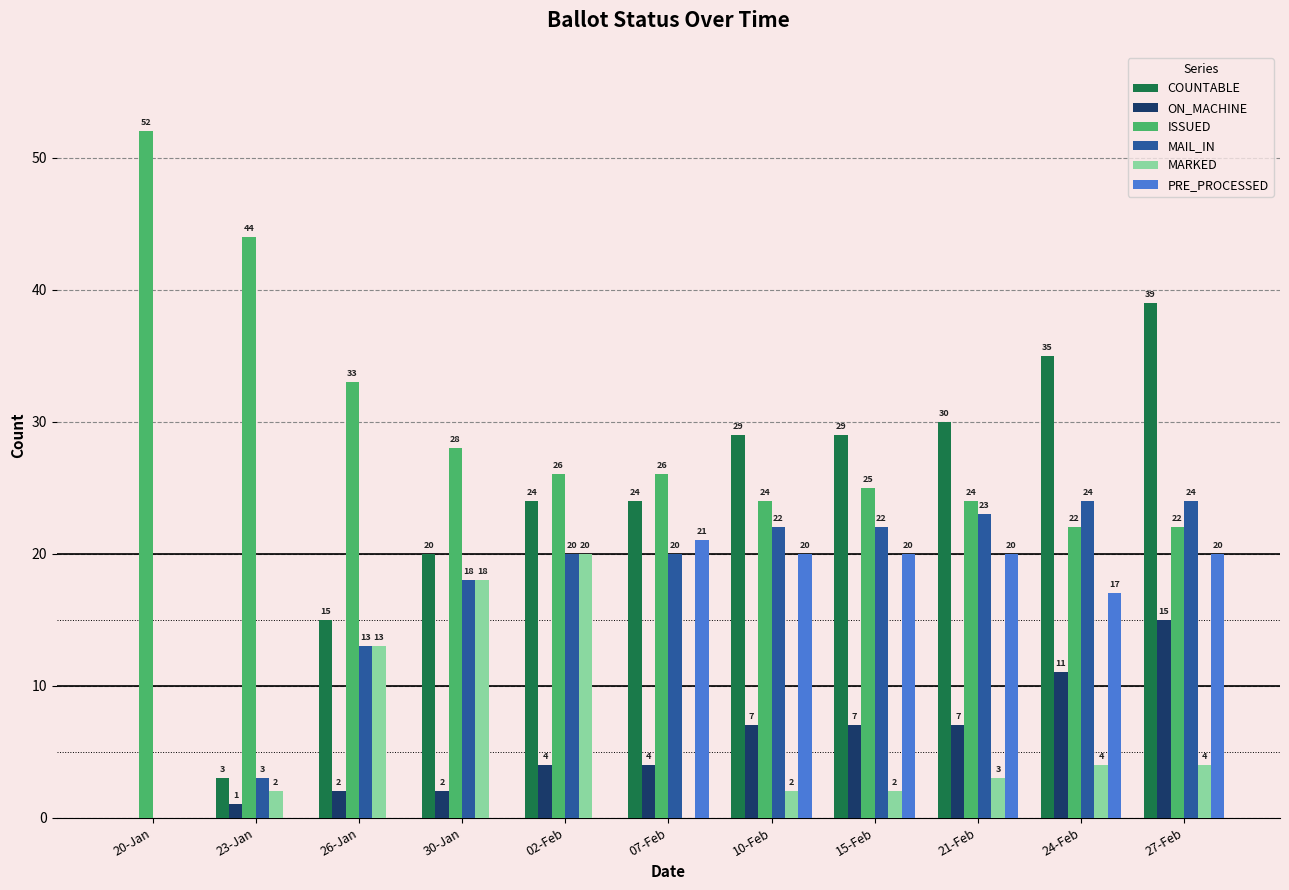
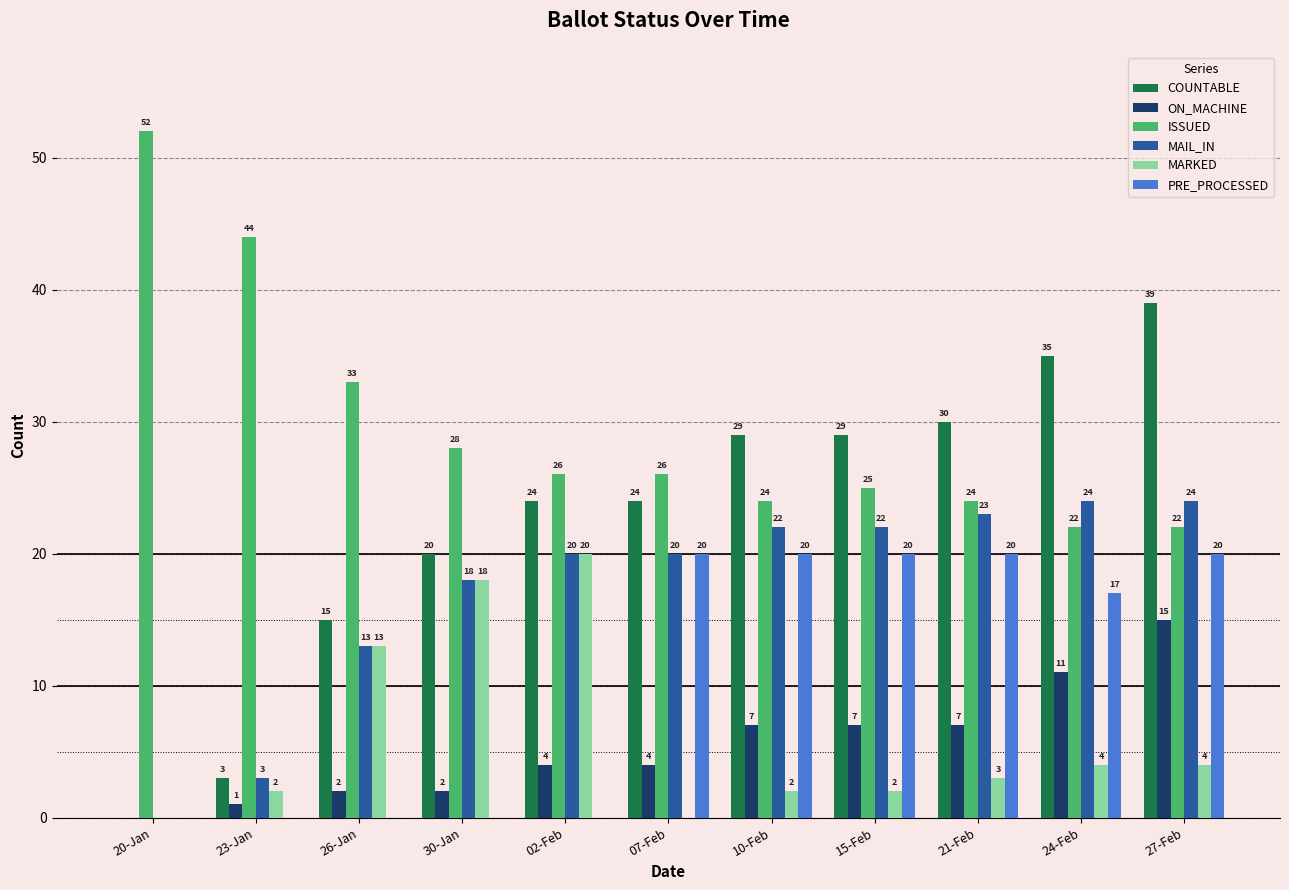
PRE_PROCESSED, 07-Feb: 21 -> 20
